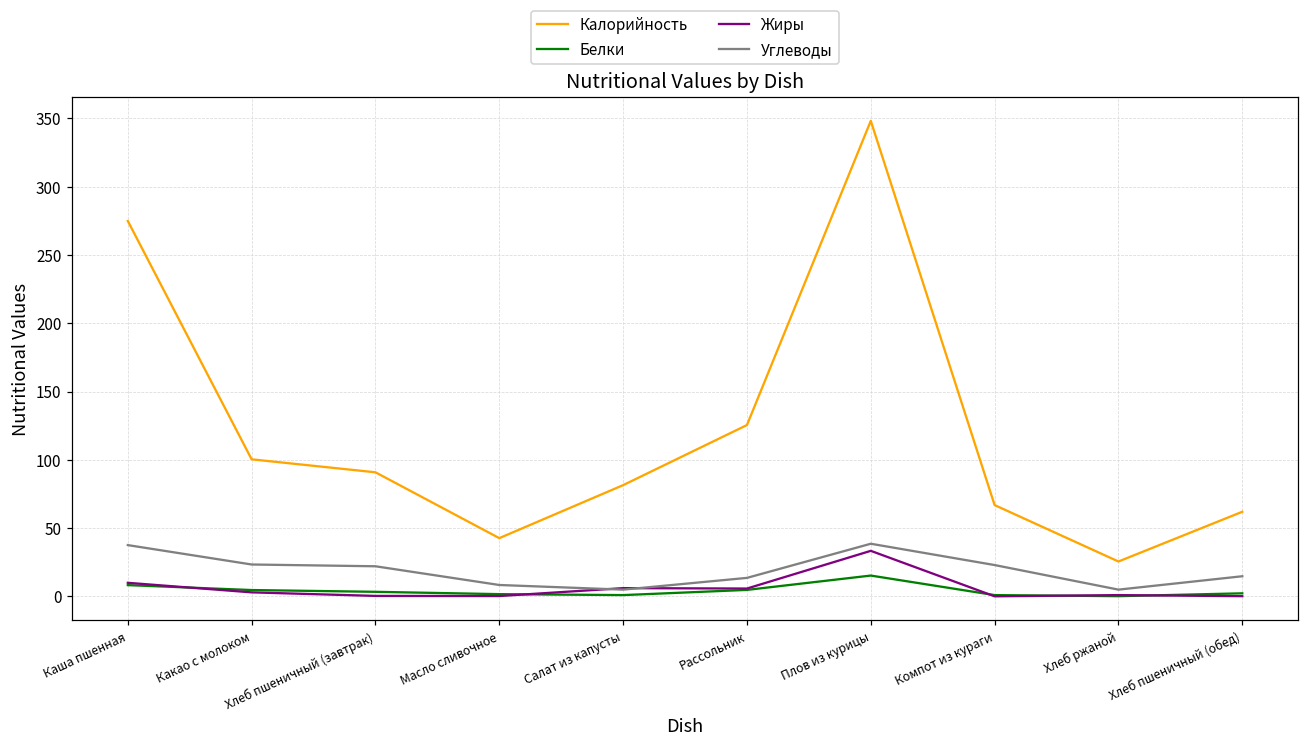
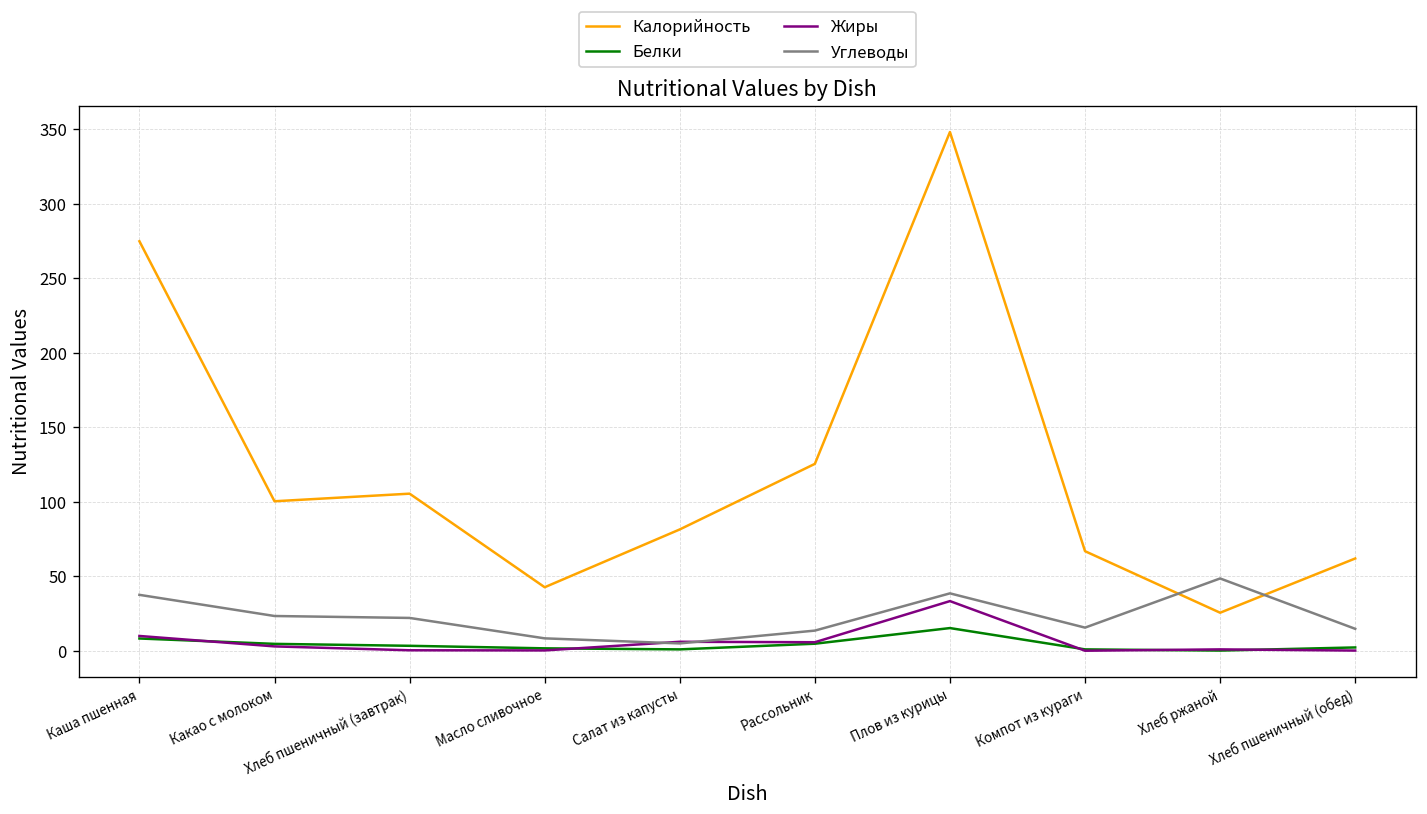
Калорийность, Хлеб пшеничный (завтрак): 91 -> 106
Углеводы, Компот из кураги: 23 -> 16
Углеводы, Хлеб ржаной: 5 -> 49
